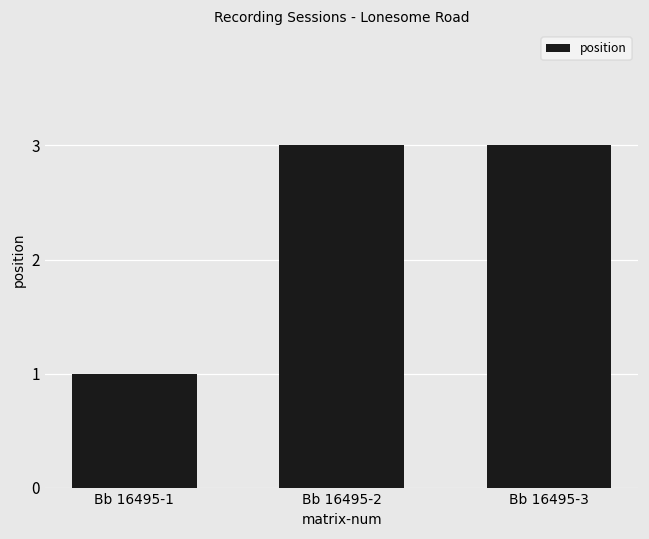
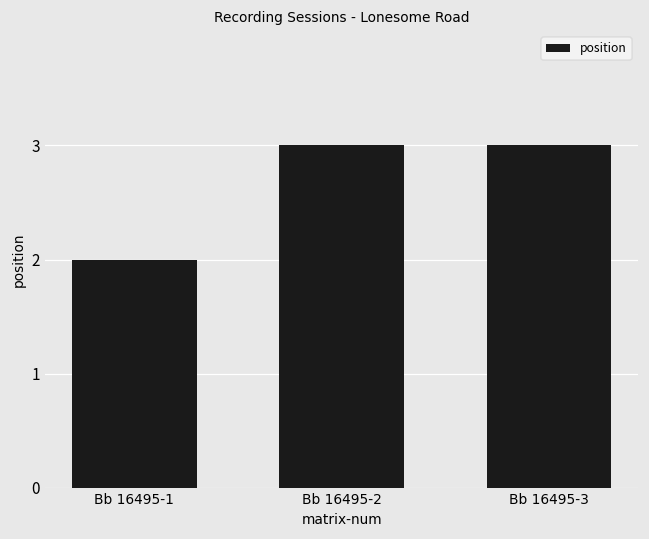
Bb 16495-1: 1 -> 2
